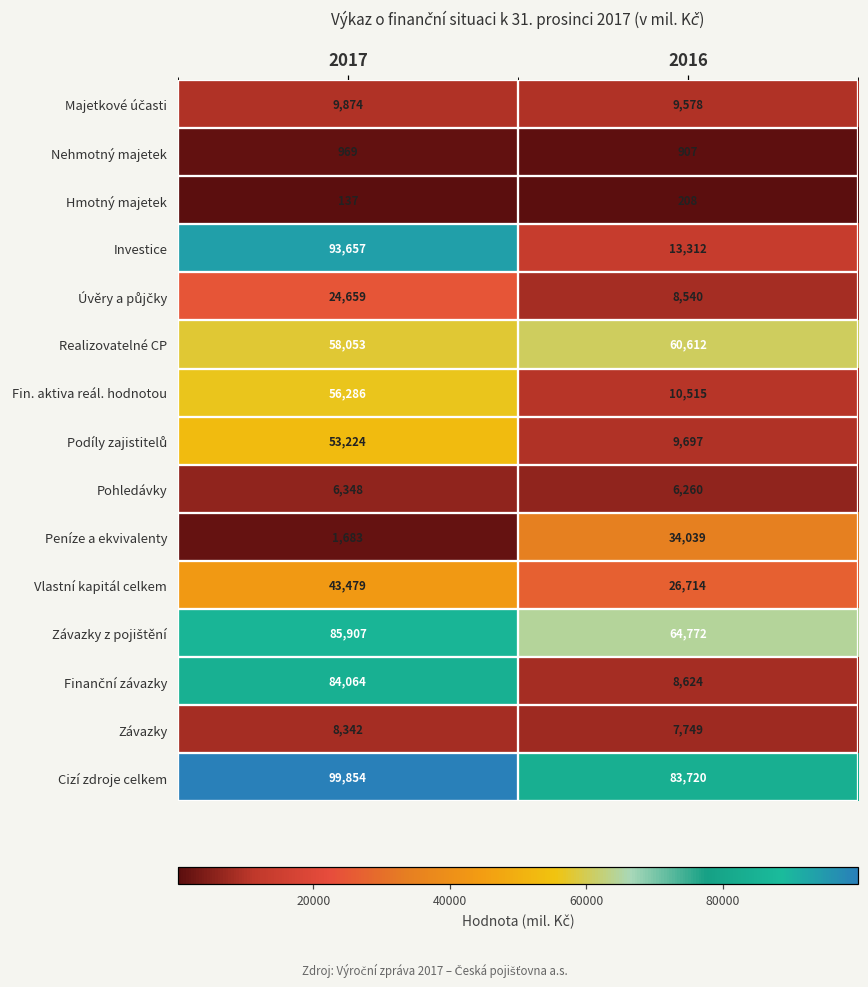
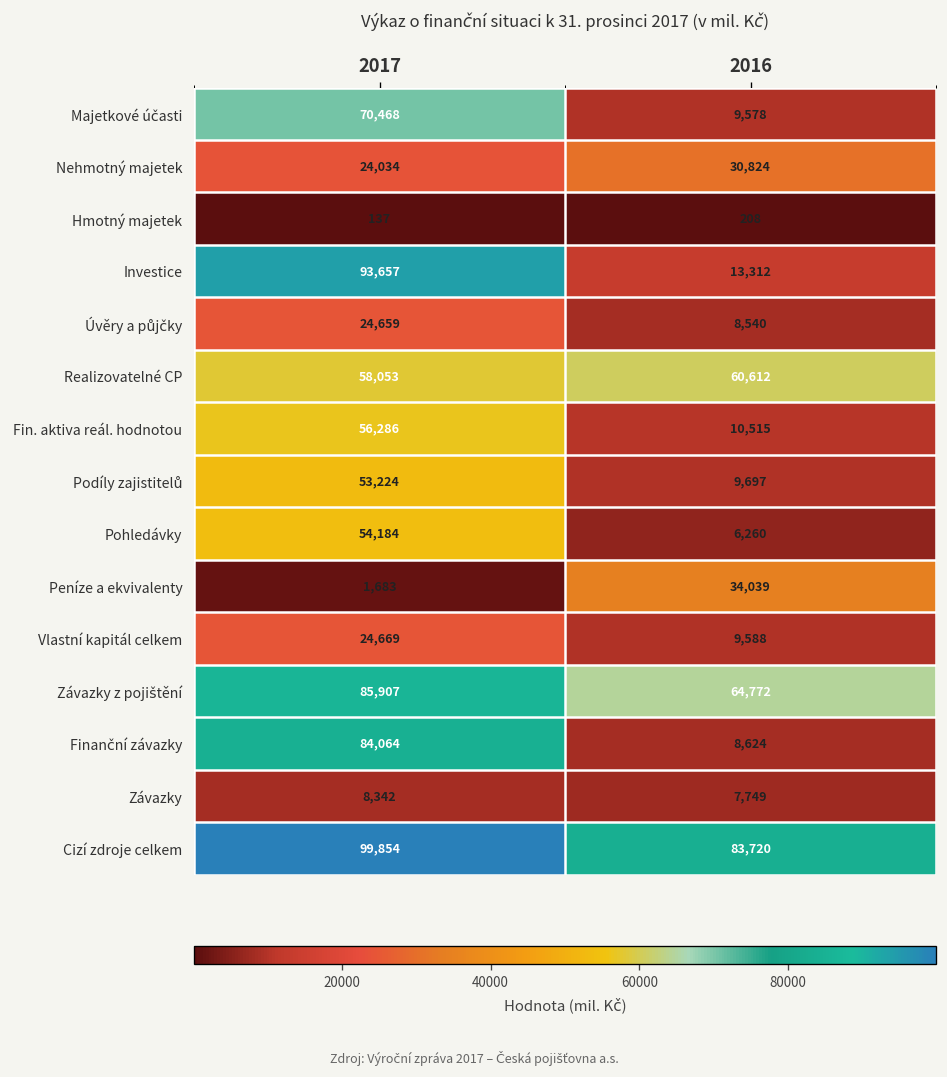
Majetkové účasti, 2017: 9,874 -> 70,468
Nehmotný majetek, 2017: 969 -> 24,034
Nehmotný majetek, 2016: 907 -> 30,824
Pohledávky, 2017: 6,348 -> 54,184
Vlastní kapitál celkem, 2017: 43,479 -> 24,669
Vlastní kapitál celkem, 2016: 26,714 -> 9,588
